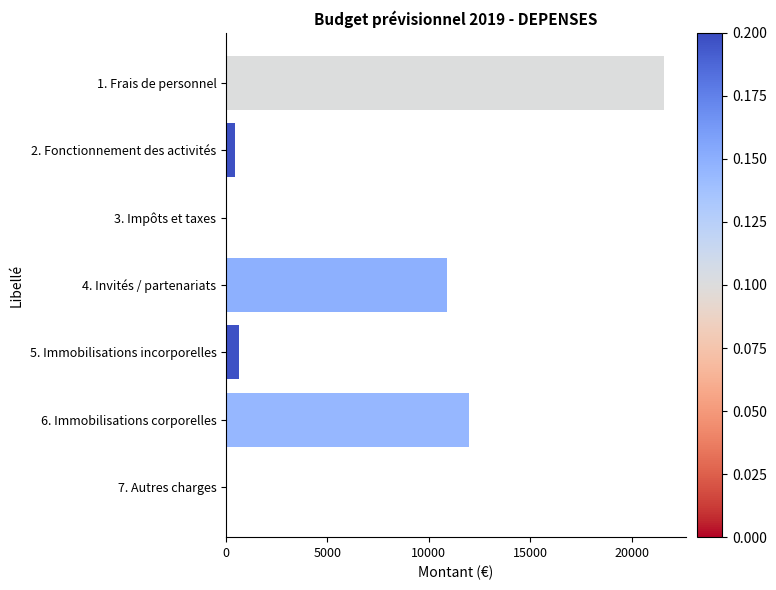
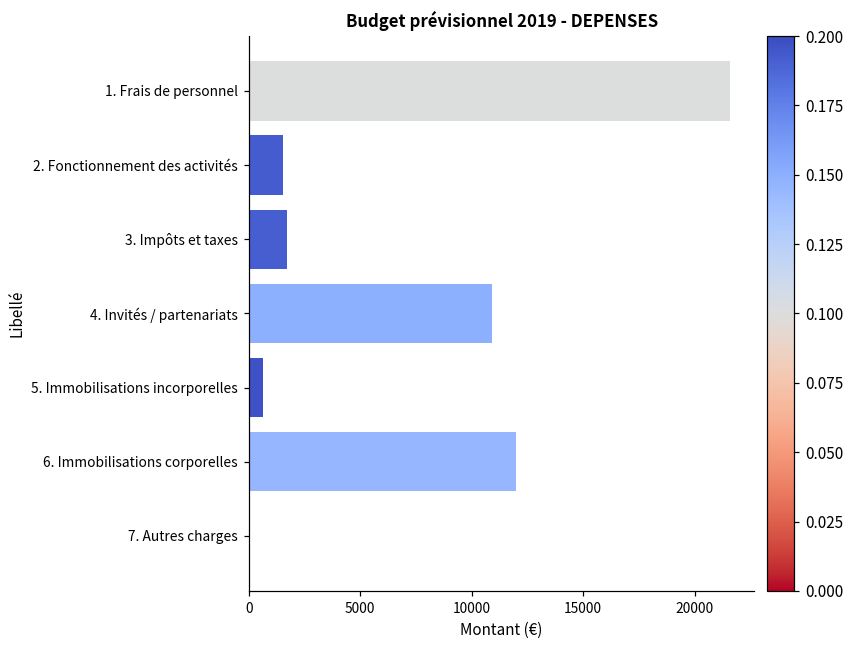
2. Fonctionnement des activités: 400 -> 1600
3. Impôts et taxes: 0 -> 1700
